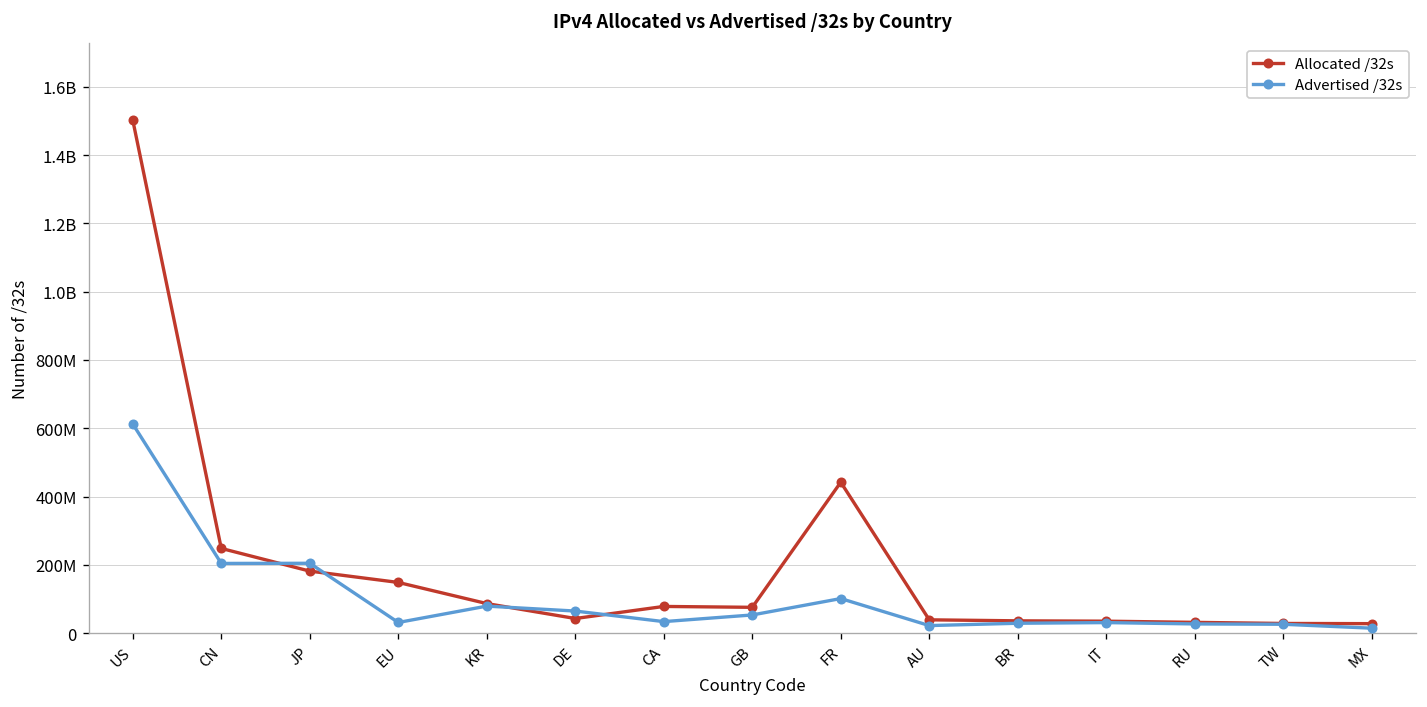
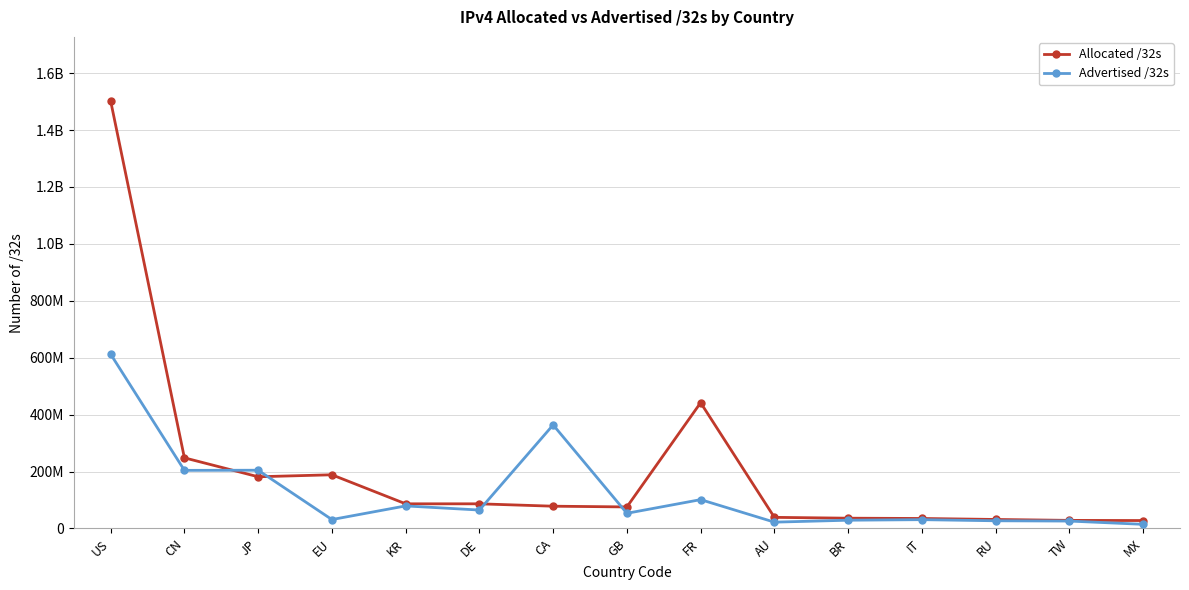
Allocated /32s, EU: 150000000 -> 190000000
Allocated /32s, DE: 40000000 -> 90000000
Advertised /32s, CA: 30000000 -> 360000000
